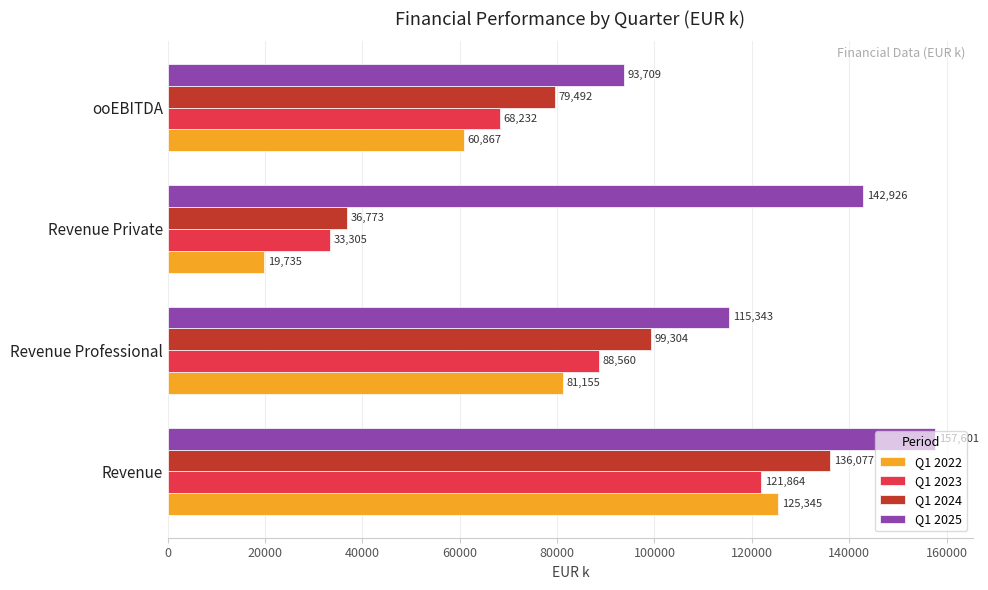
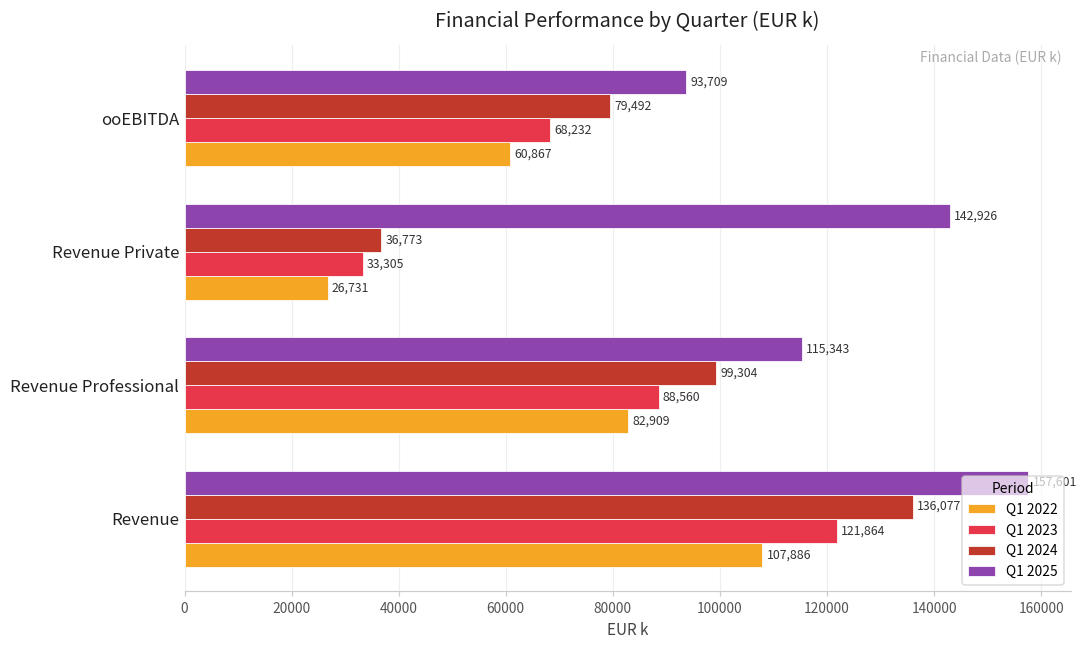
Q1 2022, Revenue Private: 19,735 -> 26,731
Q1 2022, Revenue Professional: 81,155 -> 82,909
Q1 2022, Revenue: 125,345 -> 107,886
